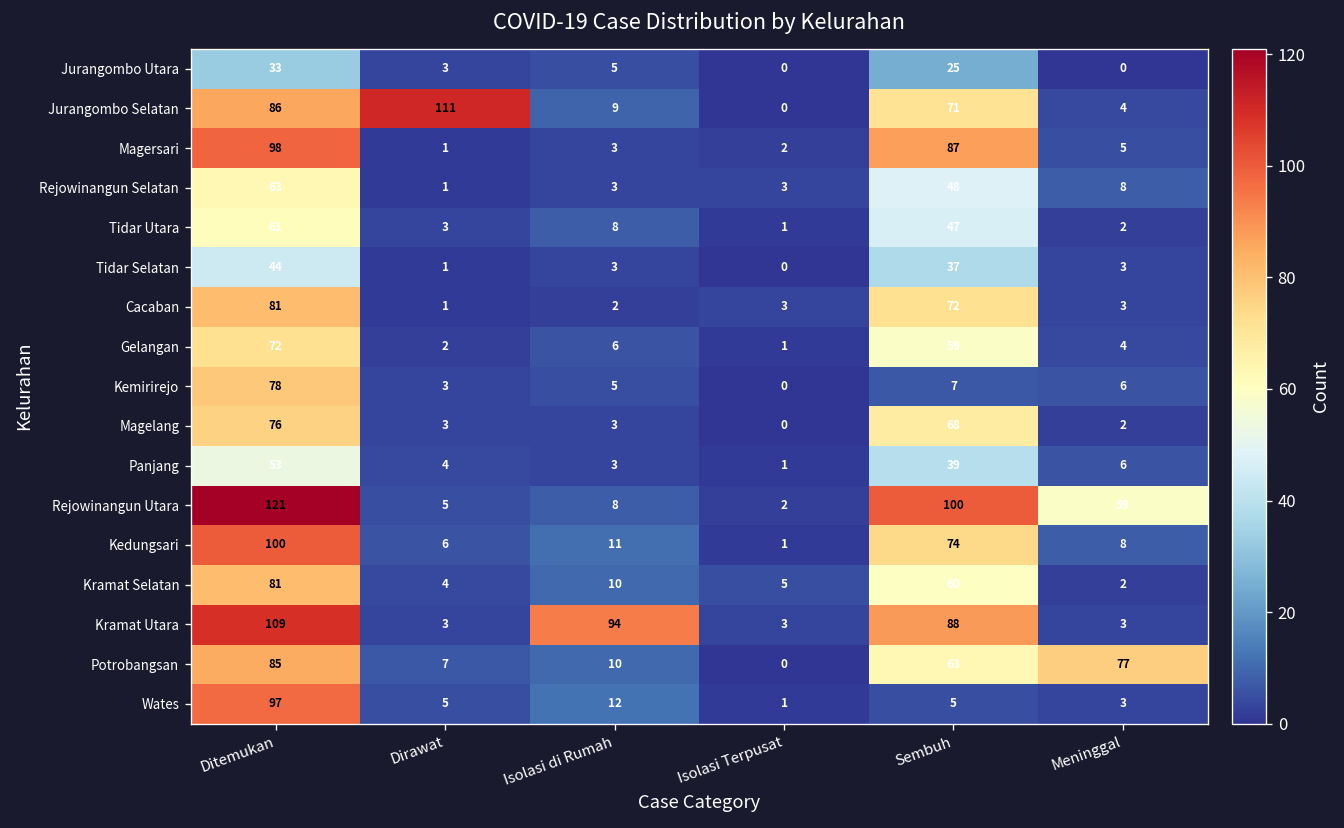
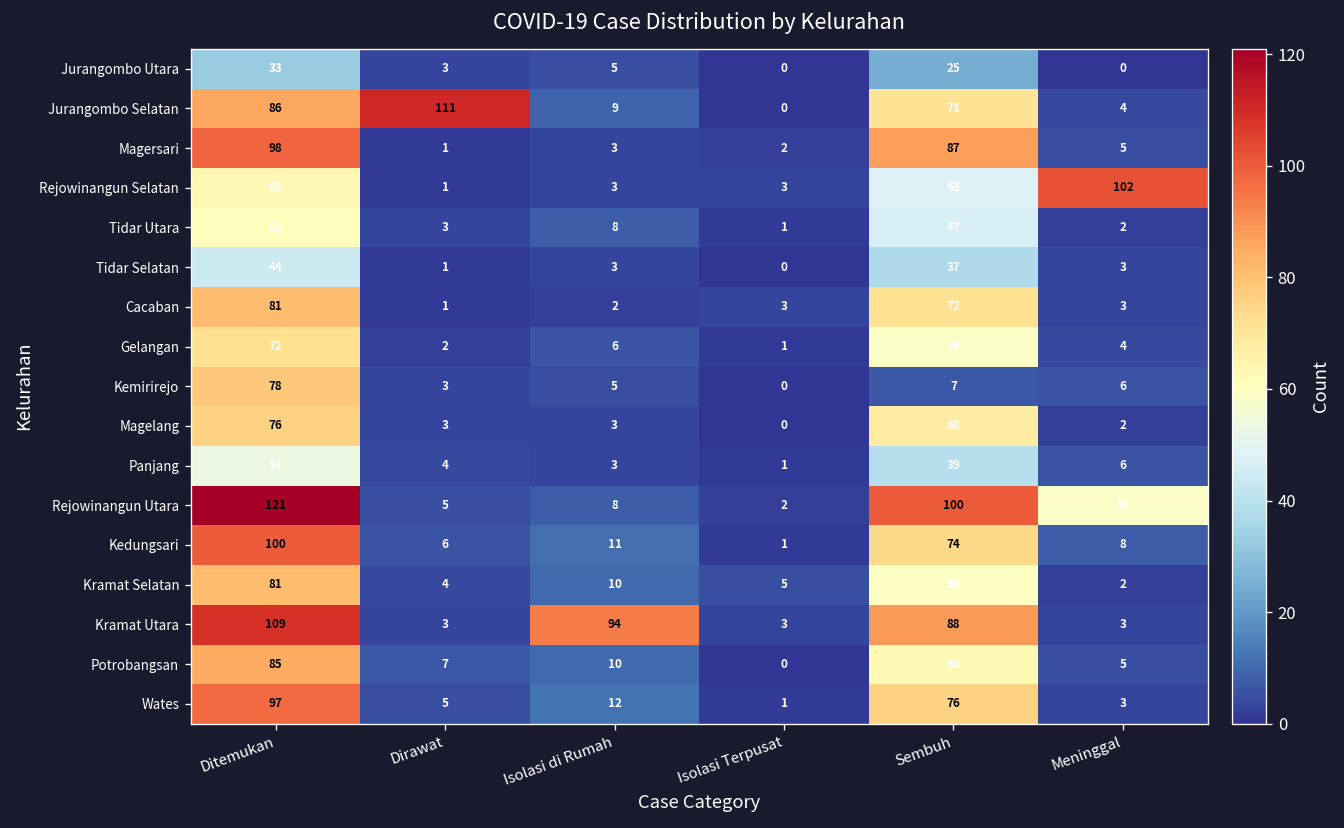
Rejowinangun Selatan, Meninggal: 8 -> 102
Potrobangsan, Meninggal: 77 -> 5
Wates, Sembuh: 5 -> 76
